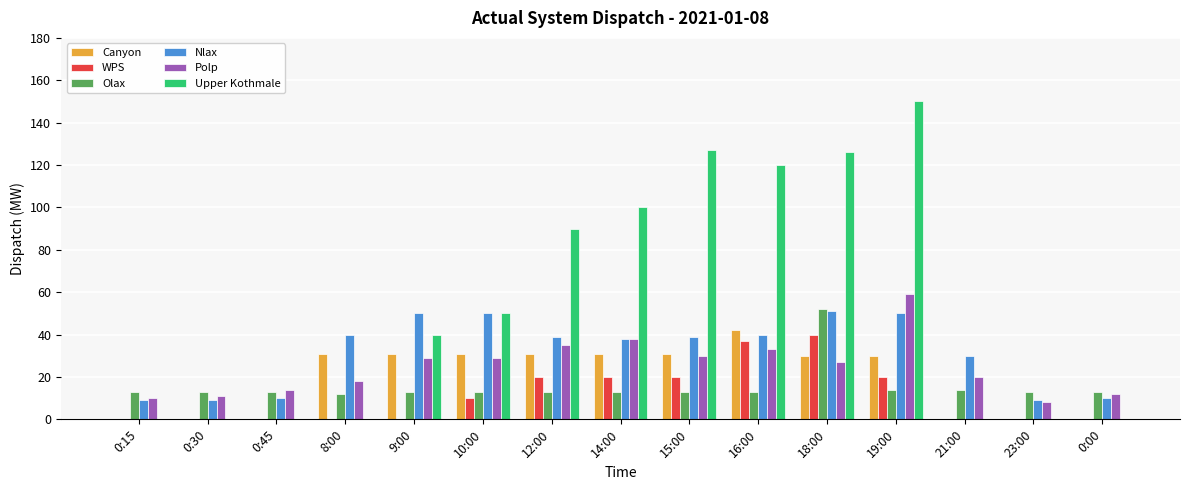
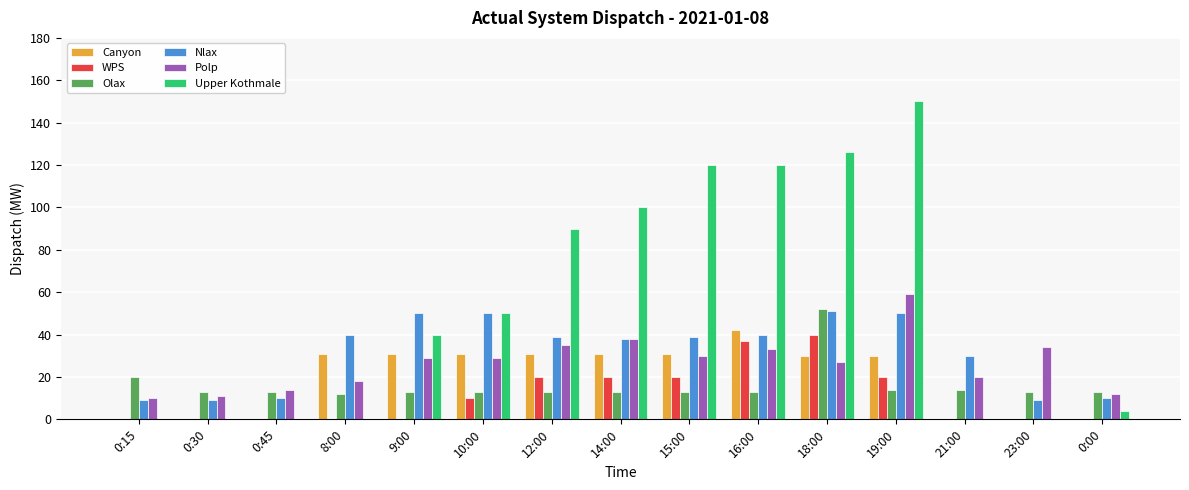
Olax, 0:15: 13 -> 20
Upper Kothmale, 15:00: 127 -> 120
Polp, 23:00: 8 -> 34
Upper Kothmale, 0:00: 0 -> 4
